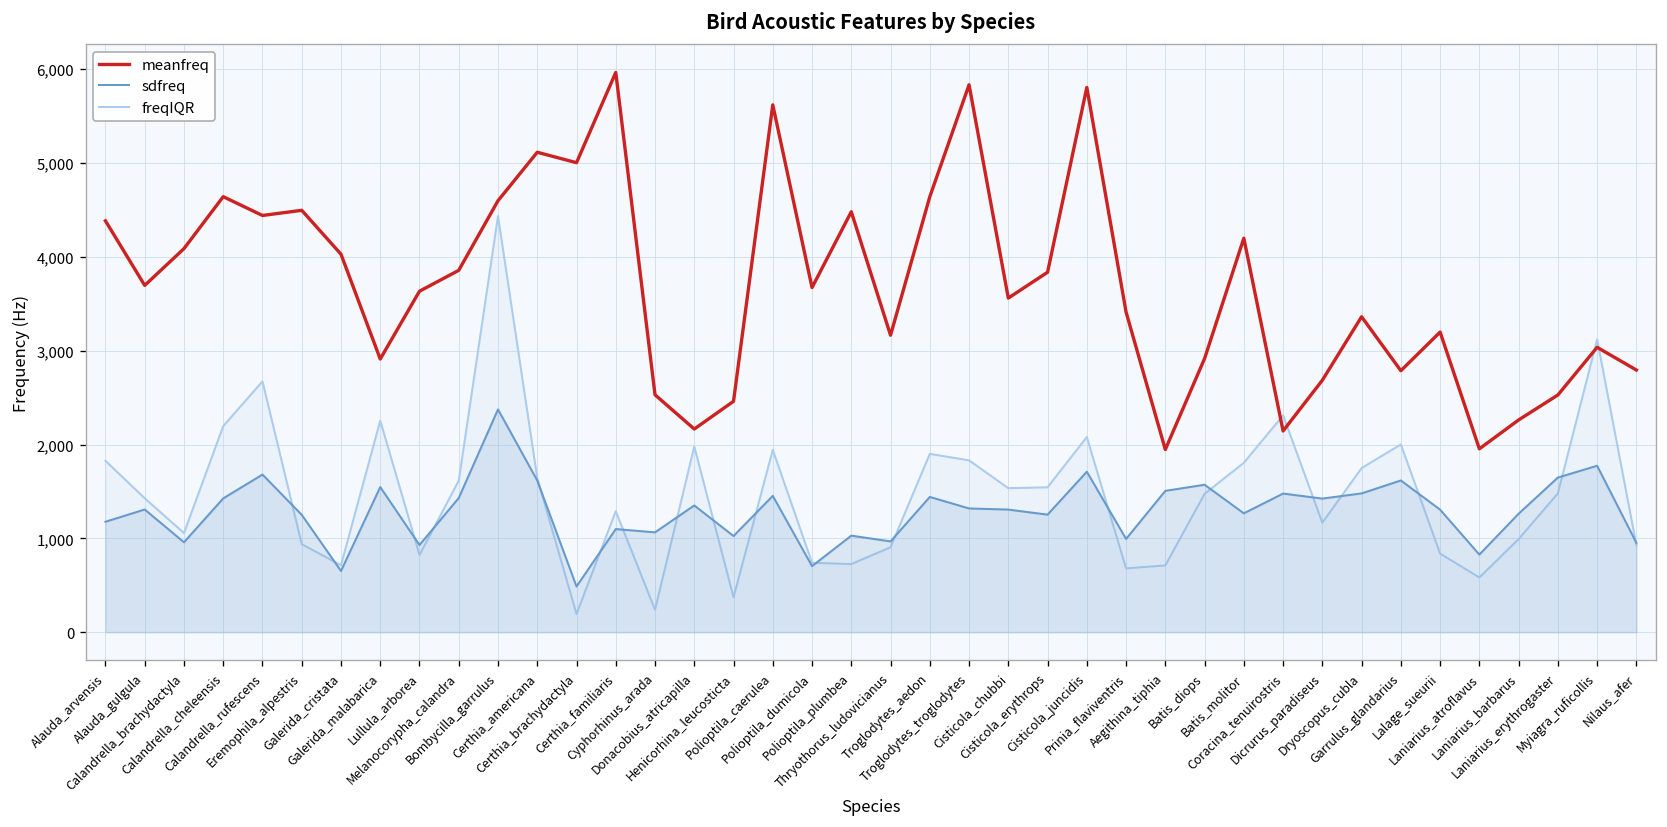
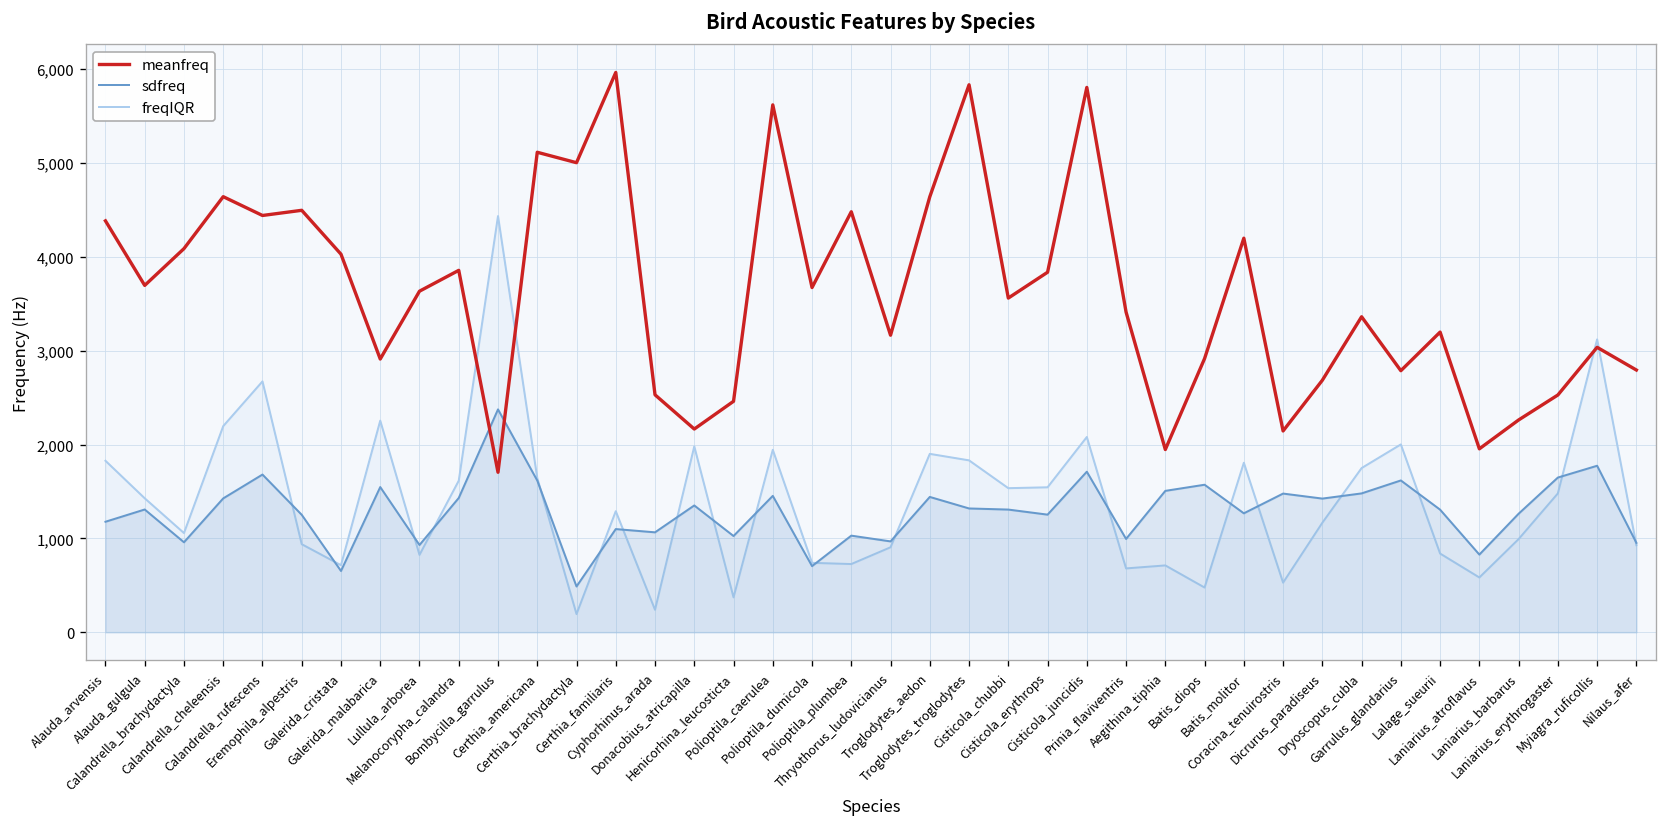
meanfreq, Bombycilla_garrulus: 4,600 -> 1,700
freqIQR, Batis_diops: 1,500 -> 500
freqIQR, Coracina_tenuirostris: 2,300 -> 500
